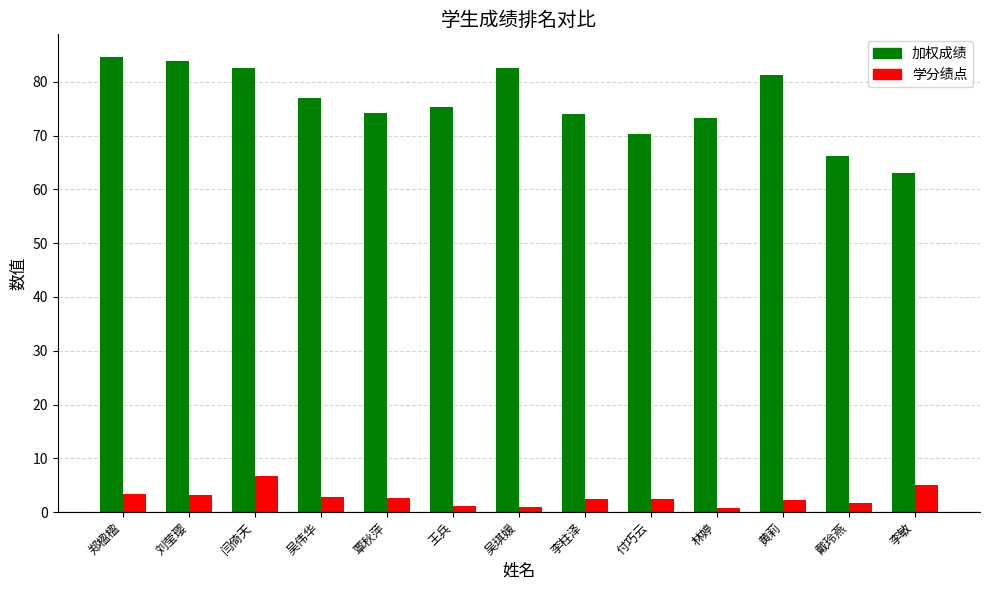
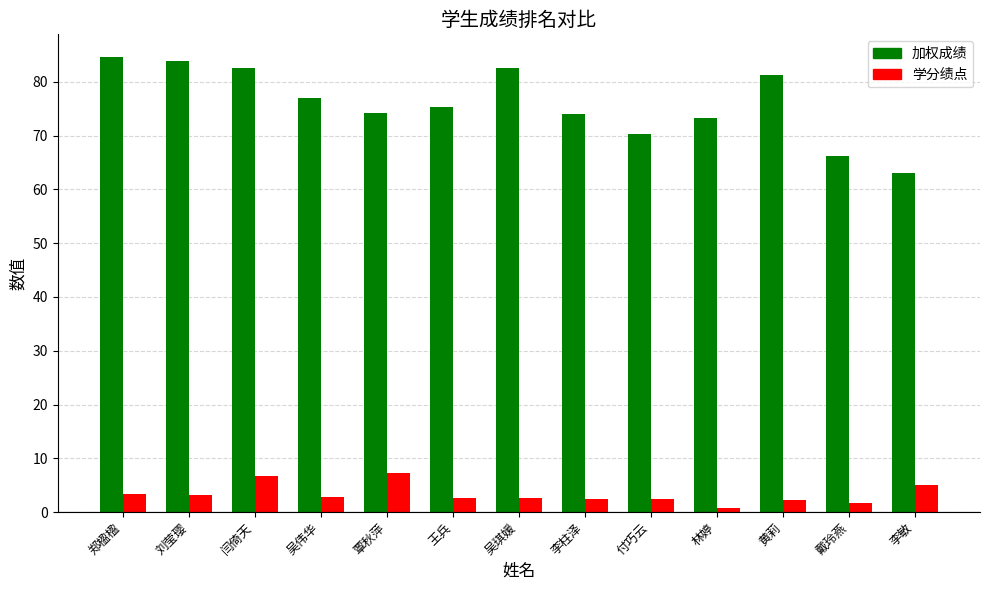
学分绩点, 覃秋萍: 3 -> 7
学分绩点, 王兵: 1 -> 3
学分绩点, 吴琪媛: 1 -> 3
